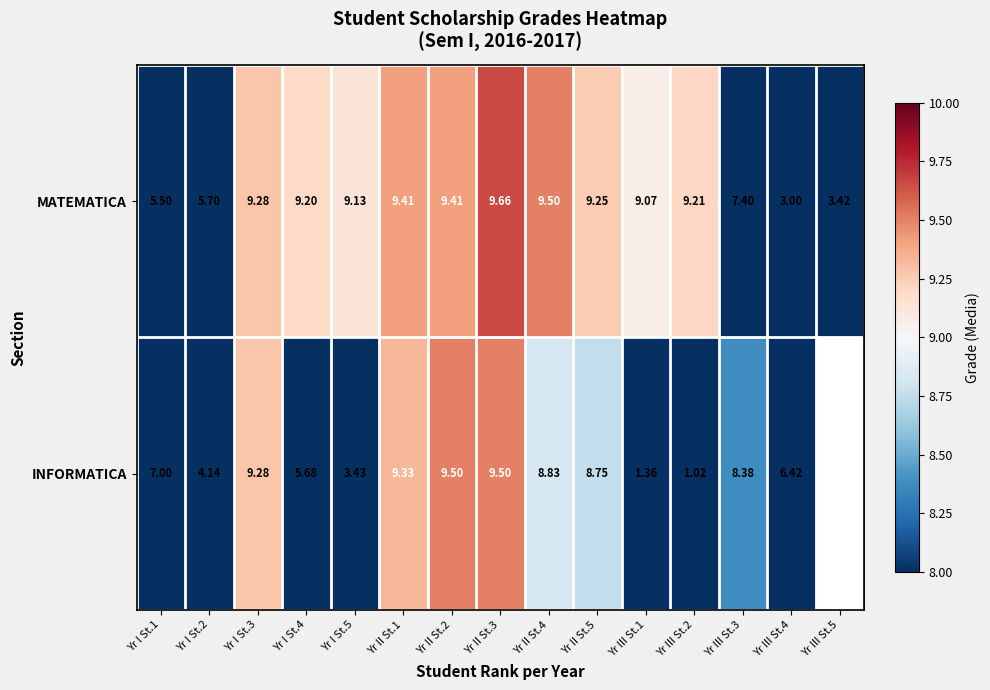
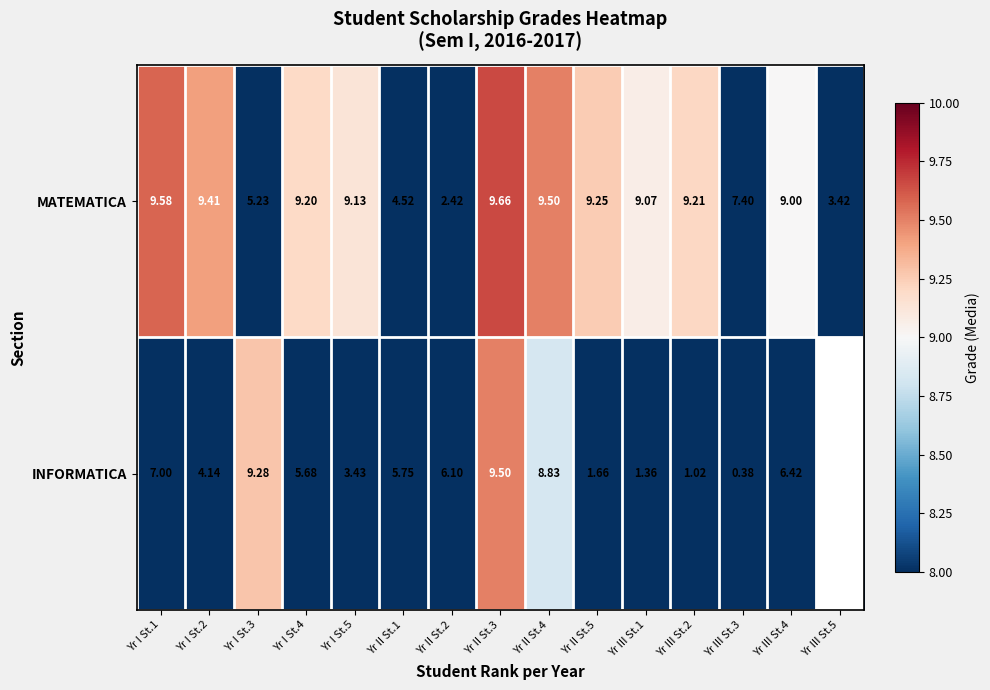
MATEMATICA, Yr I St.1: 5.50 -> 9.58
MATEMATICA, Yr I St.2: 5.70 -> 9.41
MATEMATICA, Yr I St.3: 9.28 -> 5.23
MATEMATICA, Yr II St.1: 9.41 -> 4.52
MATEMATICA, Yr II St.2: 9.41 -> 2.42
MATEMATICA, Yr III St.4: 3.00 -> 9.00
INFORMATICA, Yr II St.1: 9.33 -> 5.75
INFORMATICA, Yr II St.2: 9.50 -> 6.10
INFORMATICA, Yr II St.5: 8.75 -> 1.66
INFORMATICA, Yr III St.3: 8.38 -> 0.38
